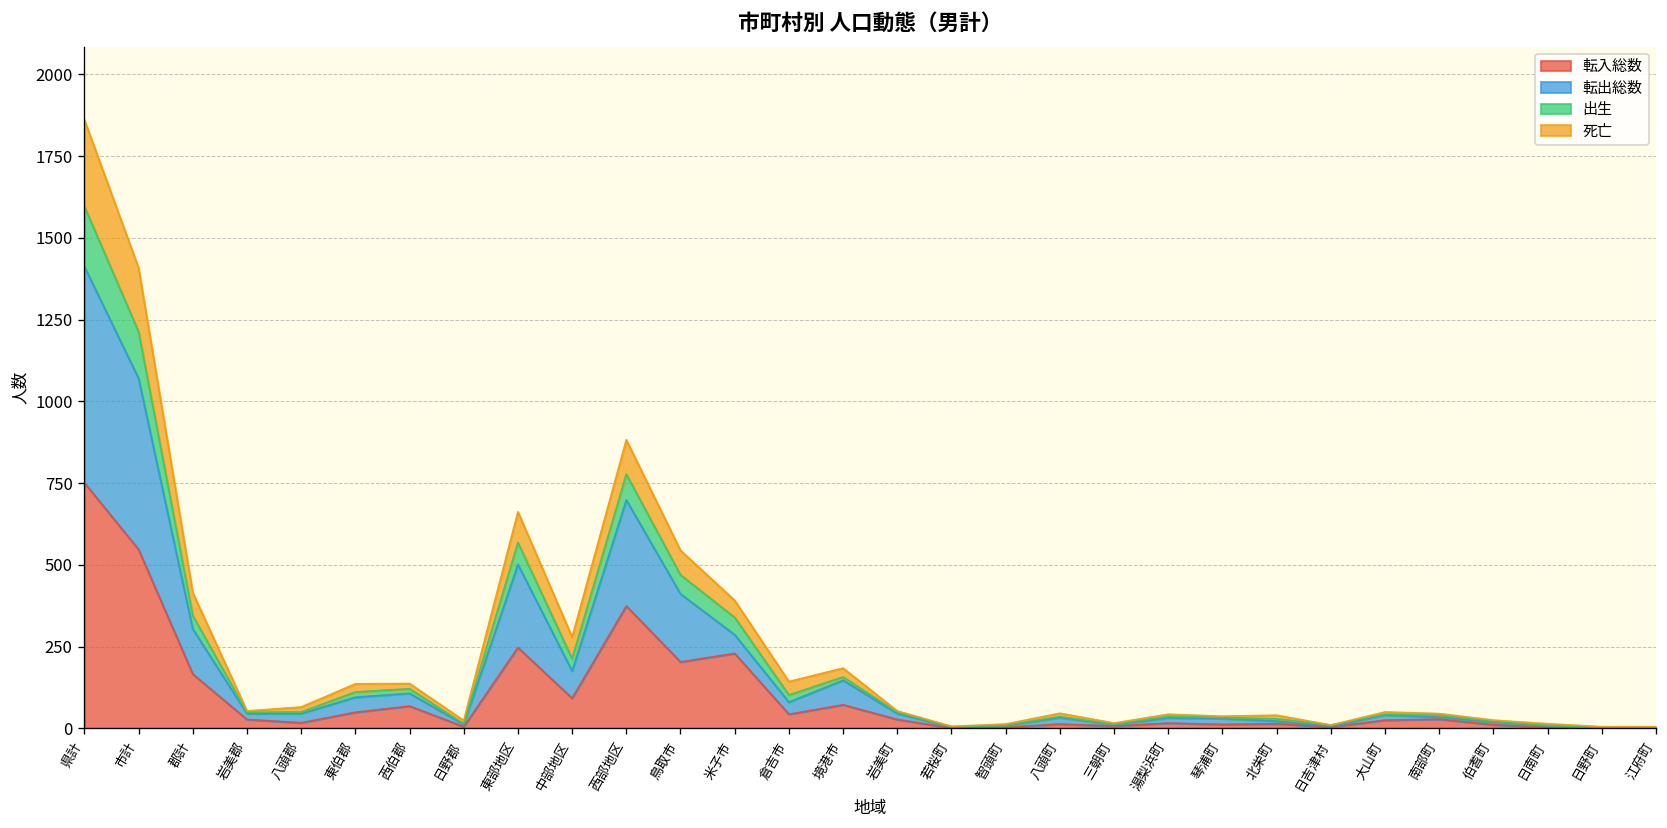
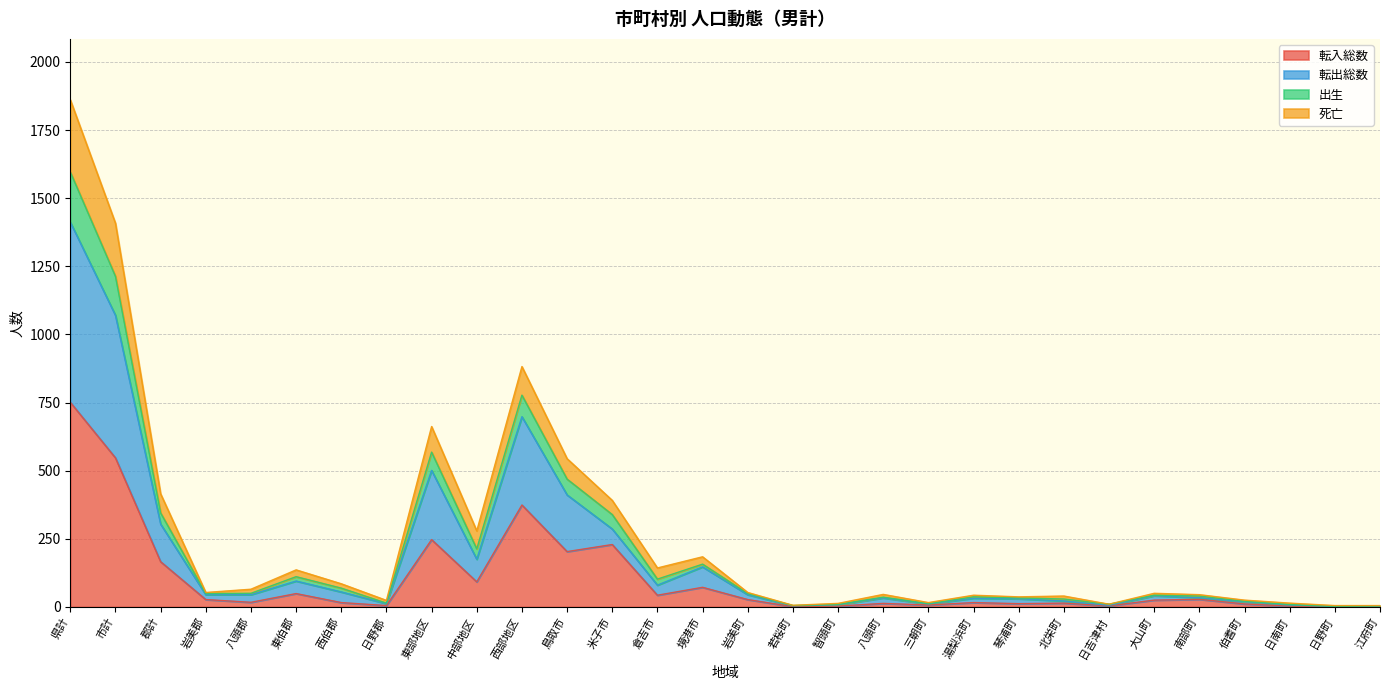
転入総数, 西伯郡: 70 -> 20
